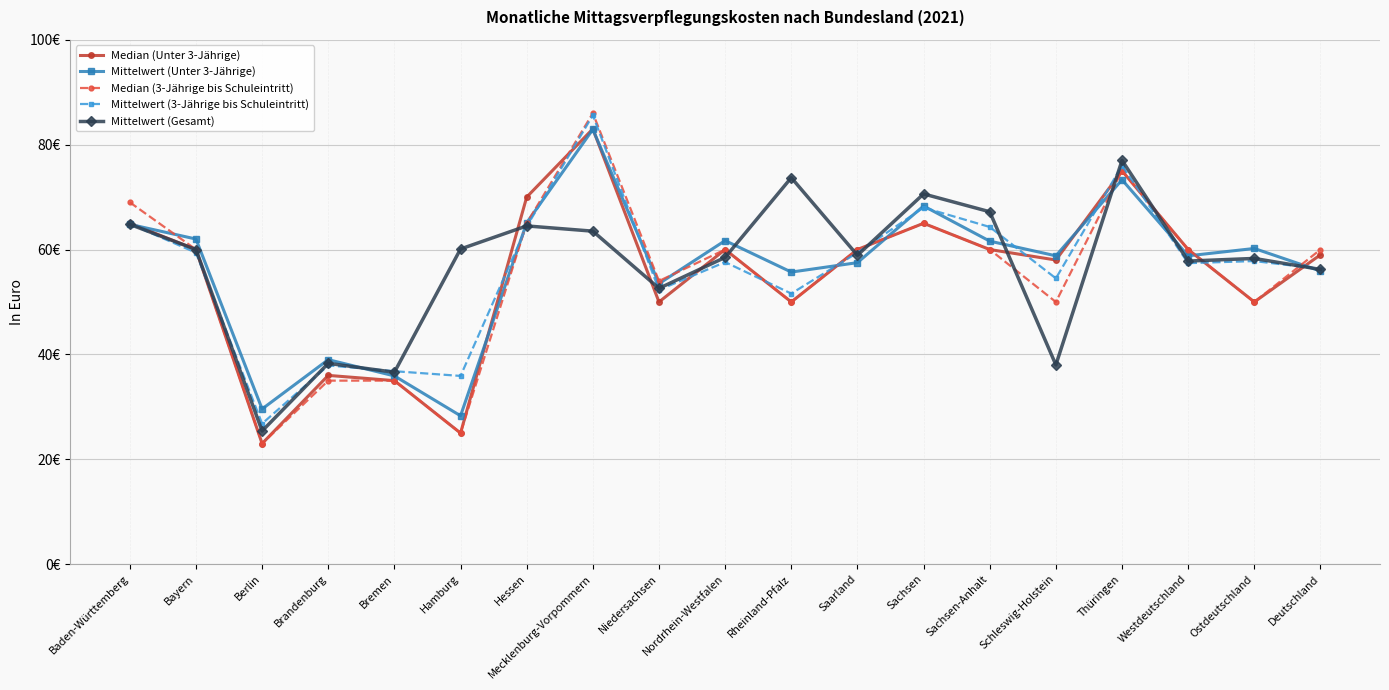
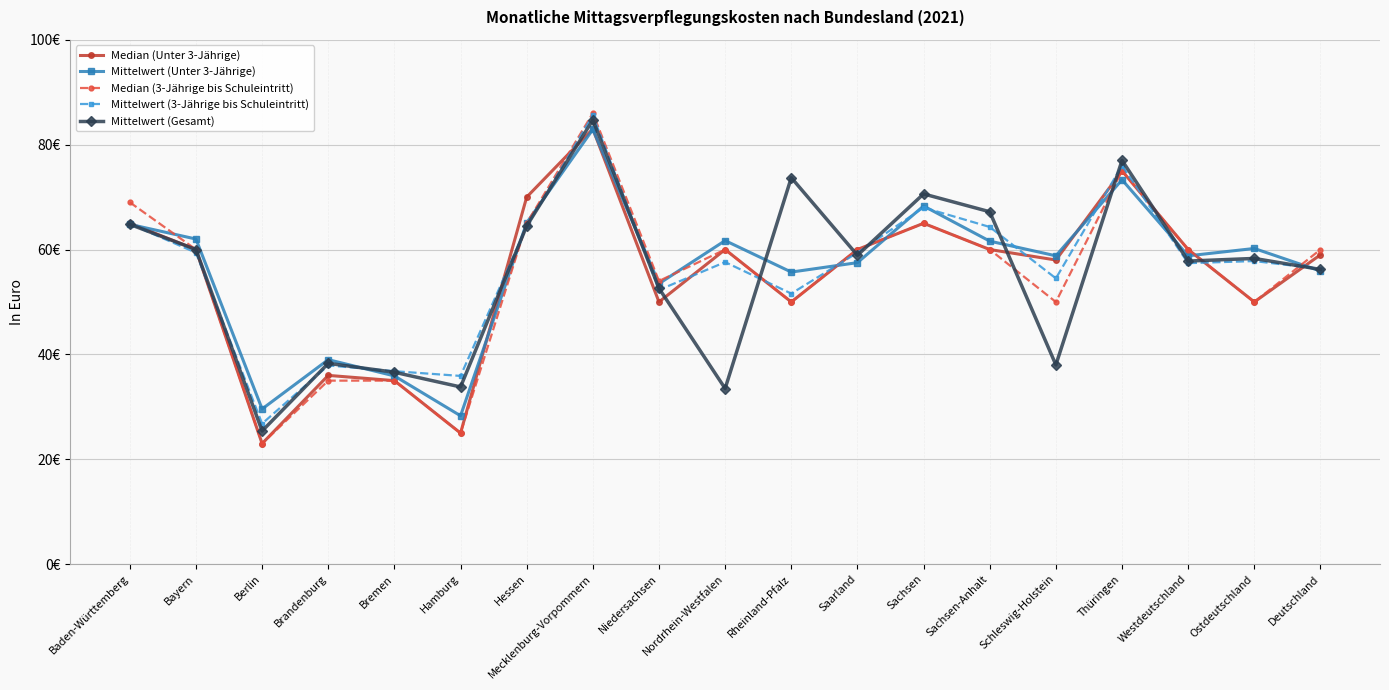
Mittelwert (Gesamt), Hamburg: 60€ -> 34€
Mittelwert (Gesamt), Mecklenburg-Vorpommern: 64€ -> 85€
Mittelwert (Gesamt), Nordrhein-Westfalen: 59€ -> 34€
